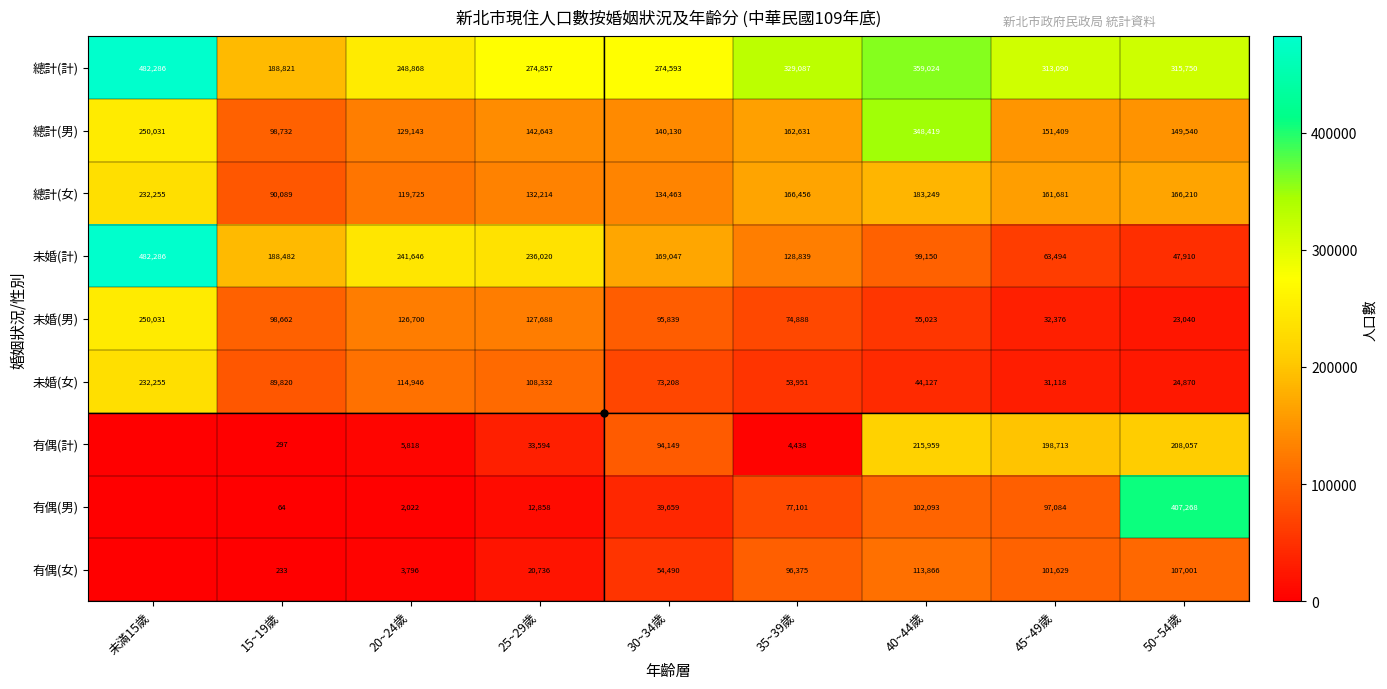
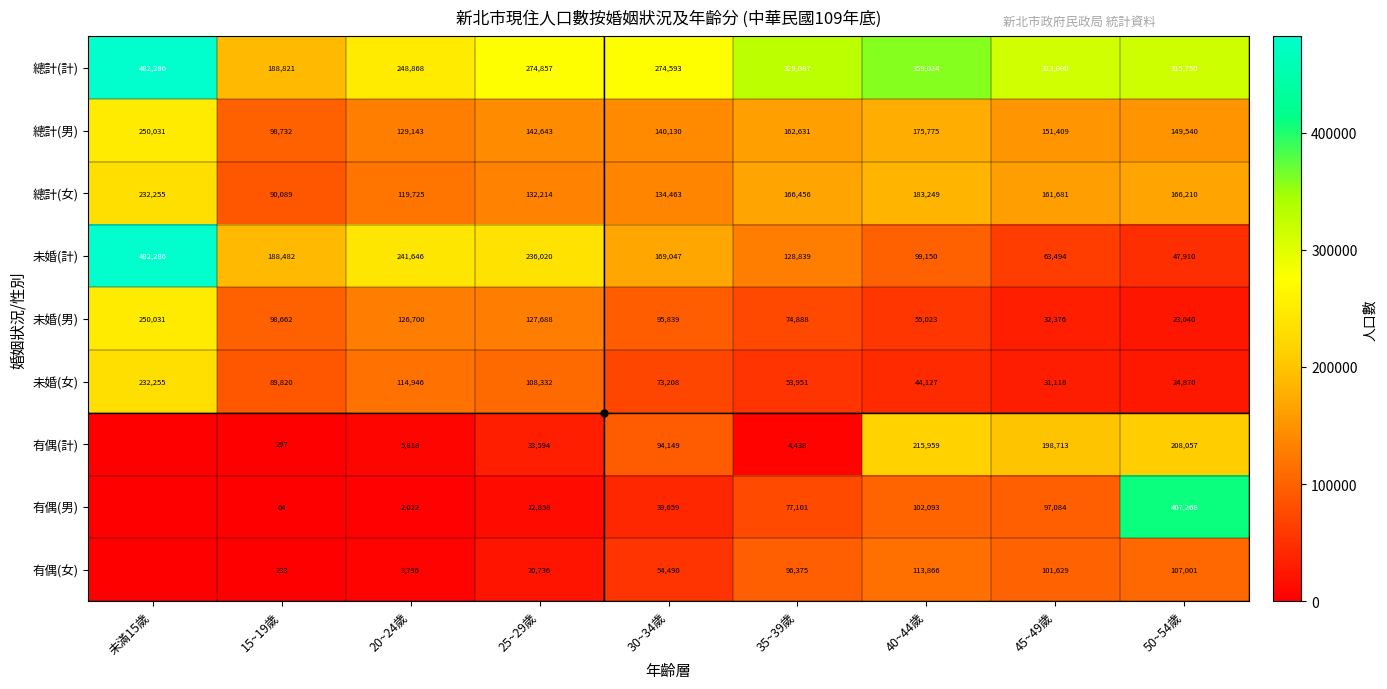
總計(男), 40~44歲: 348,419 -> 175,775
